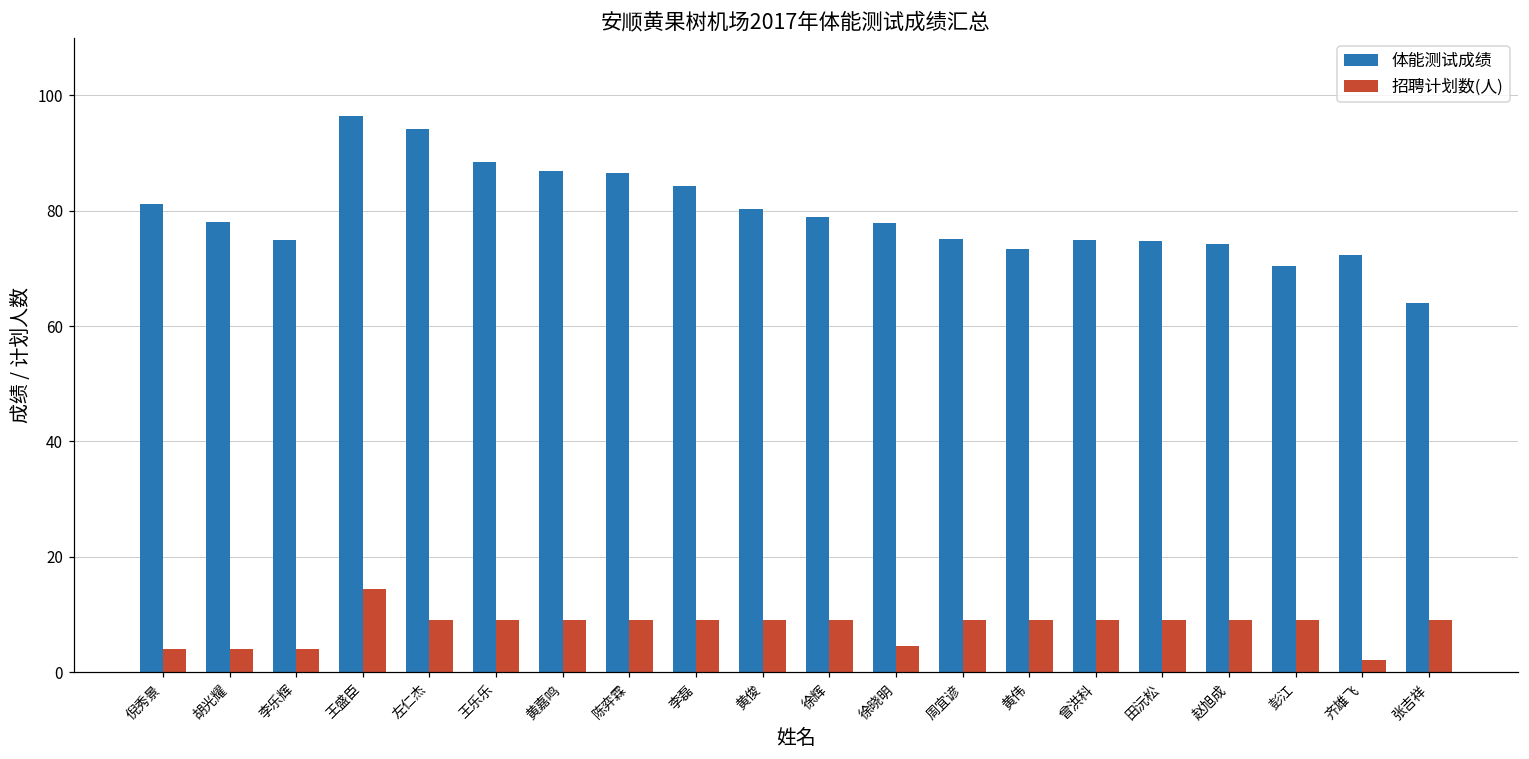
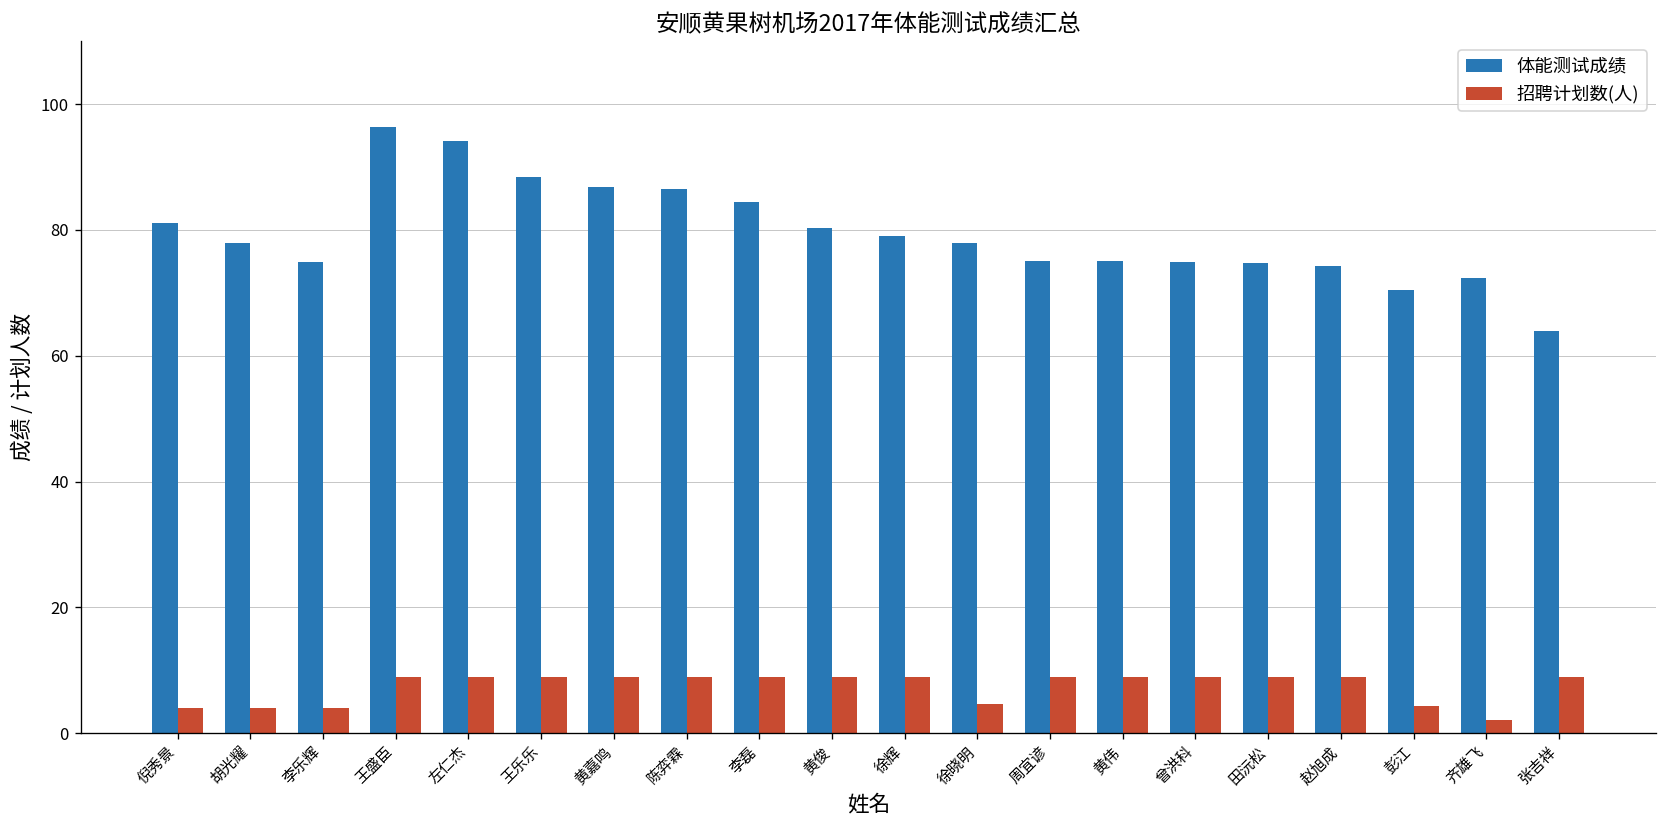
招聘计划数(人), 王盛臣: 14 -> 9
体能测试成绩, 黄伟: 73 -> 75
招聘计划数(人), 彭江: 9 -> 4
